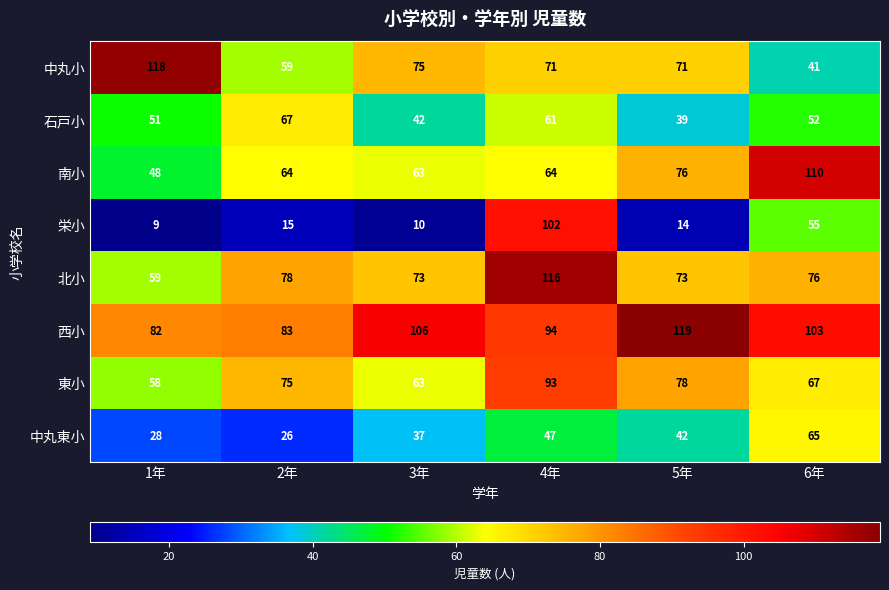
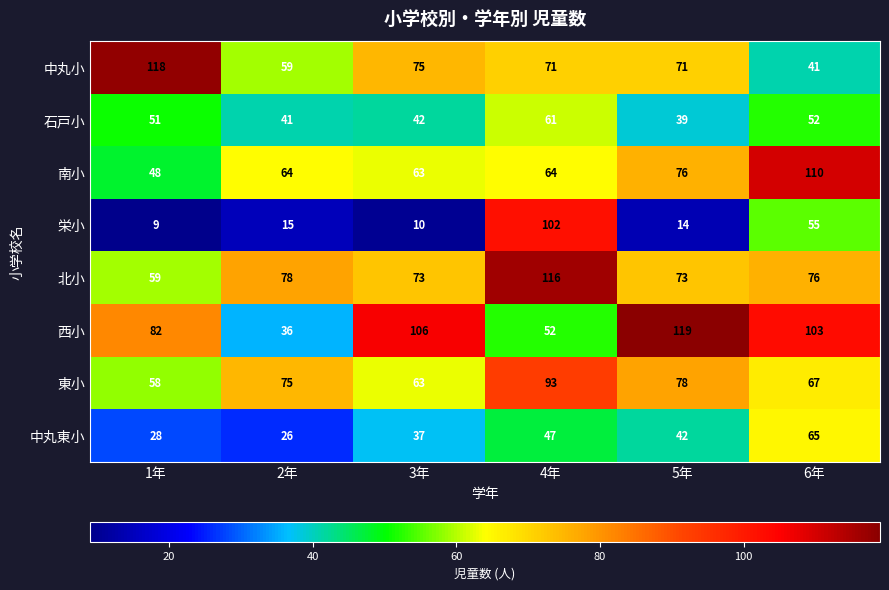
石戸小, 2年: 67 -> 41
西小, 2年: 83 -> 36
西小, 4年: 94 -> 52
